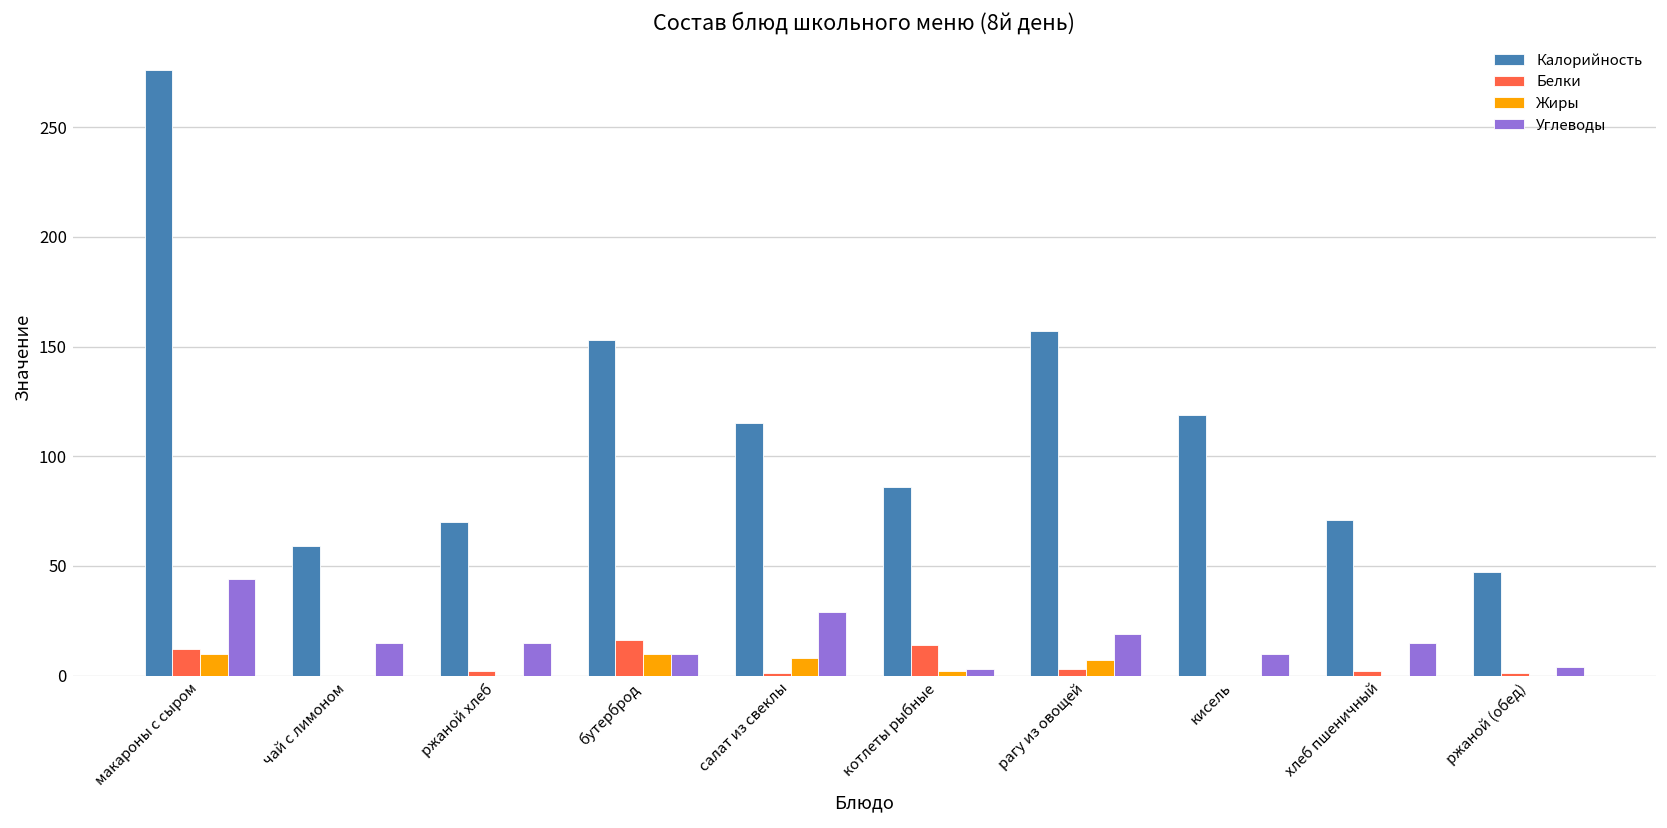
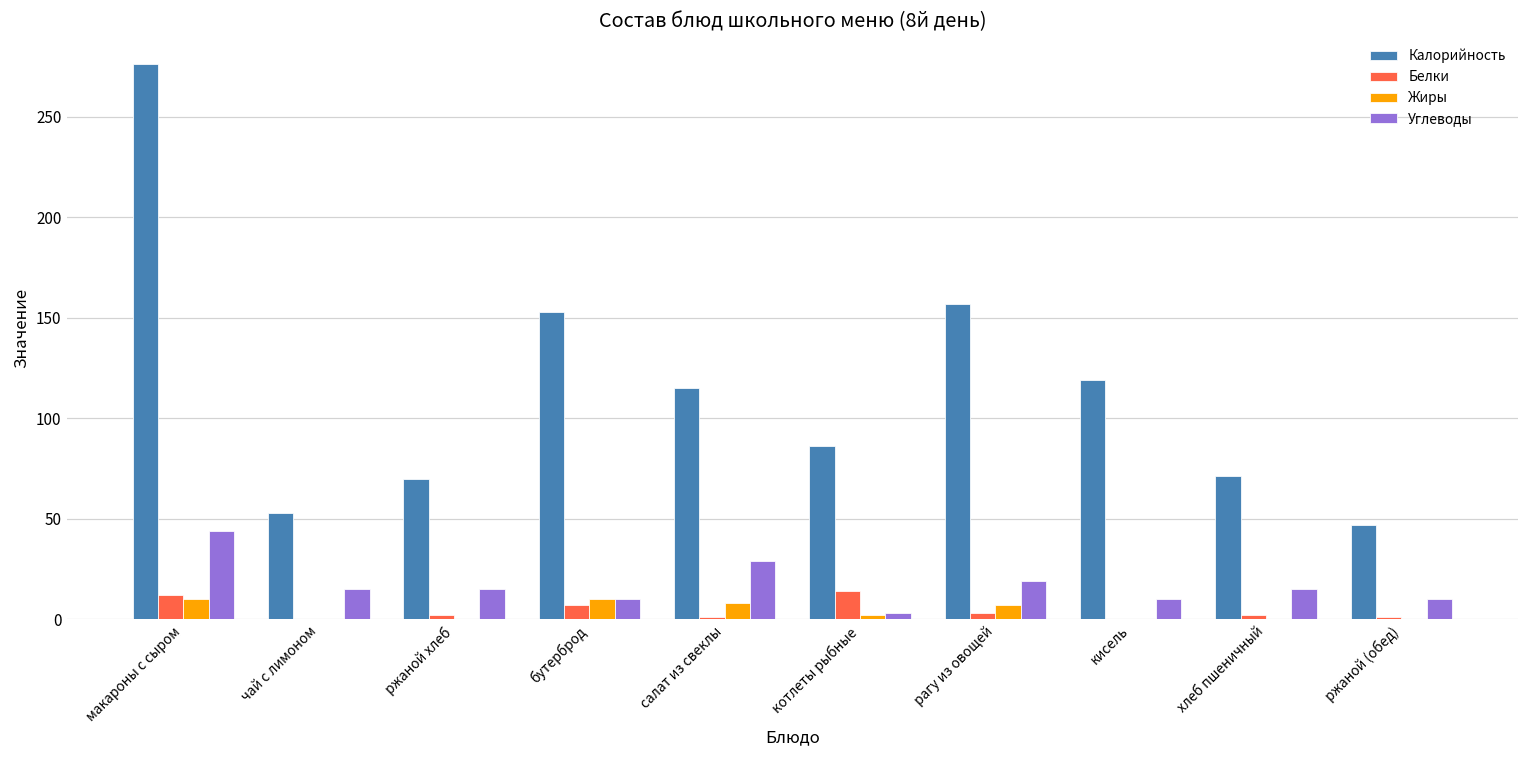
Калорийность, чай с лимоном: 59 -> 53
Белки, бутерброд: 16 -> 7
Углеводы, ржаной (обед): 4 -> 10
